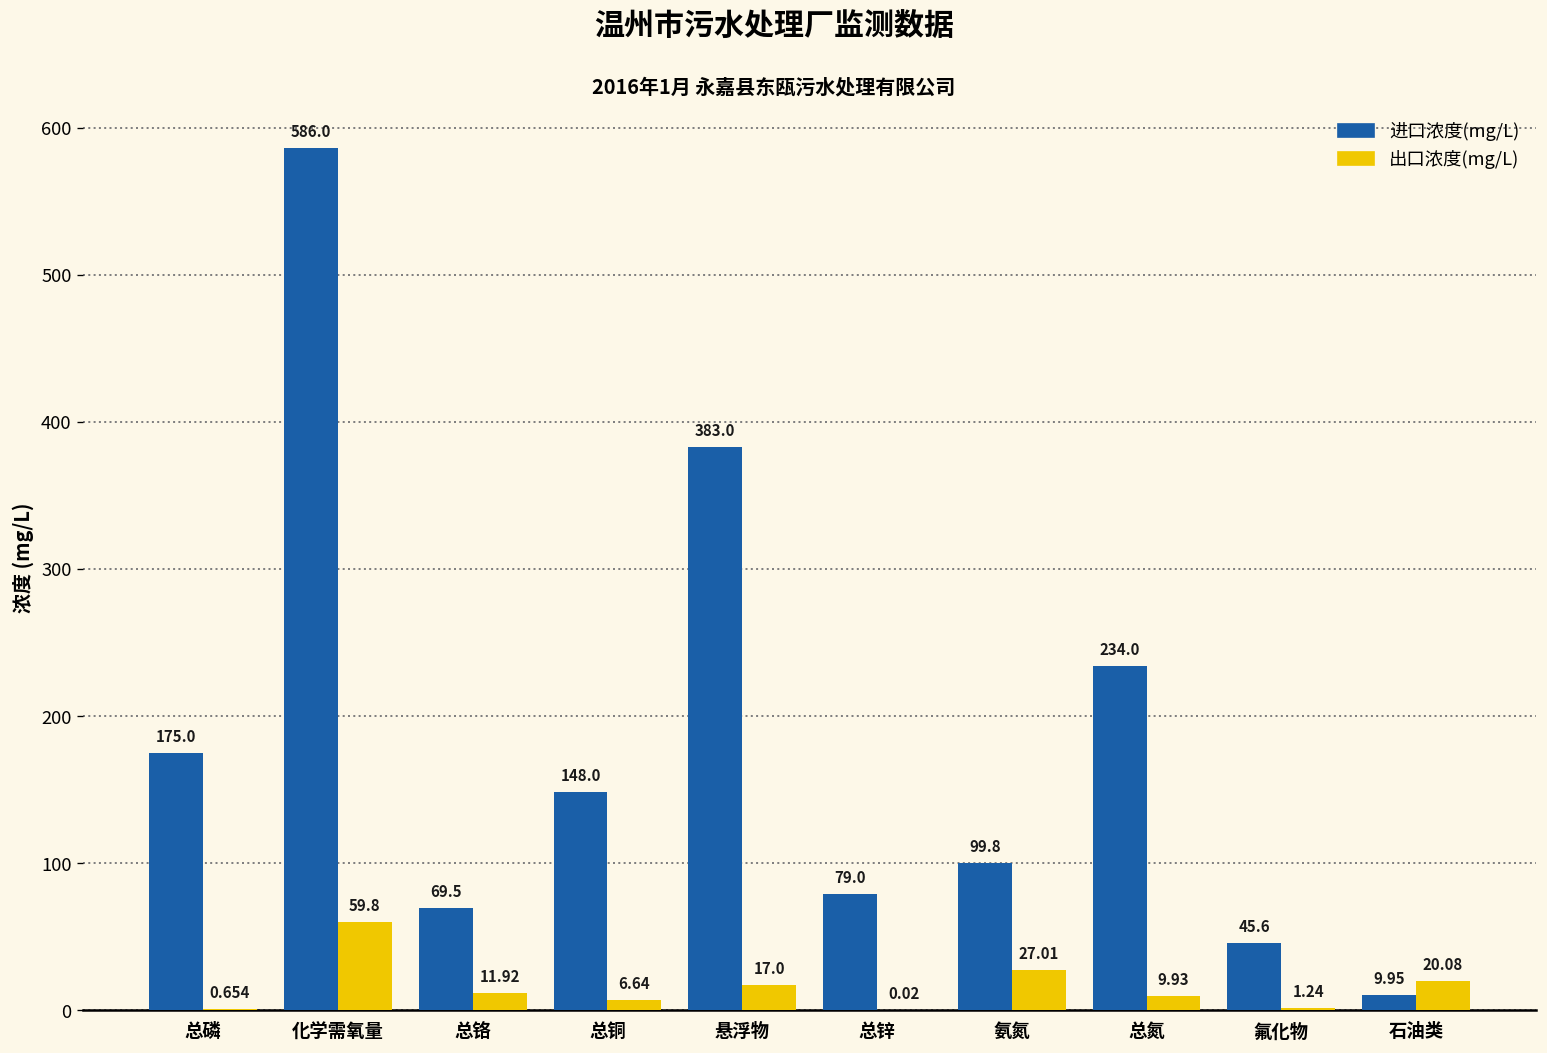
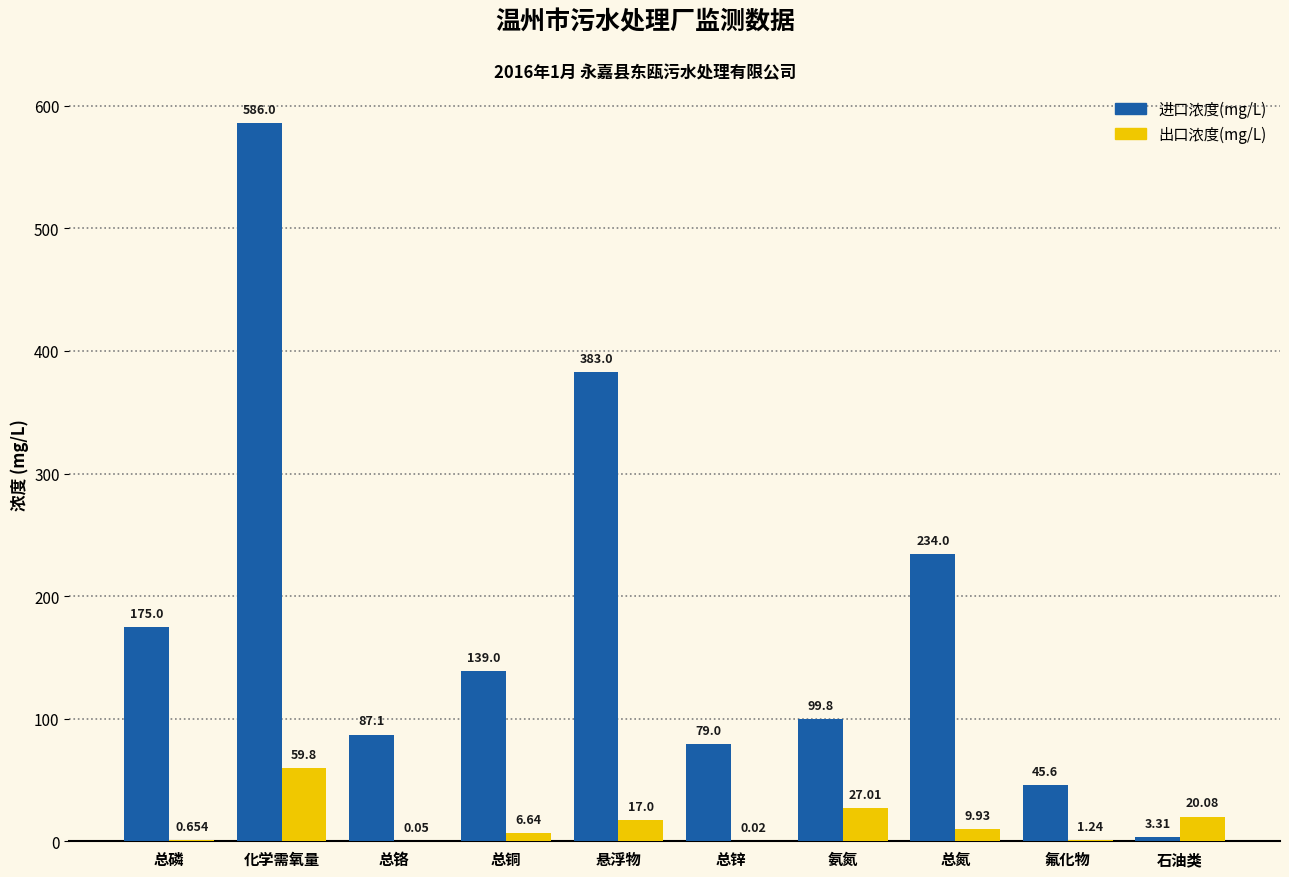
进口浓度(mg/L), 总铬: 69.5 -> 87.1
出口浓度(mg/L), 总铬: 11.92 -> 0.05
进口浓度(mg/L), 总铜: 148.0 -> 139.0
进口浓度(mg/L), 石油类: 9.95 -> 3.31
